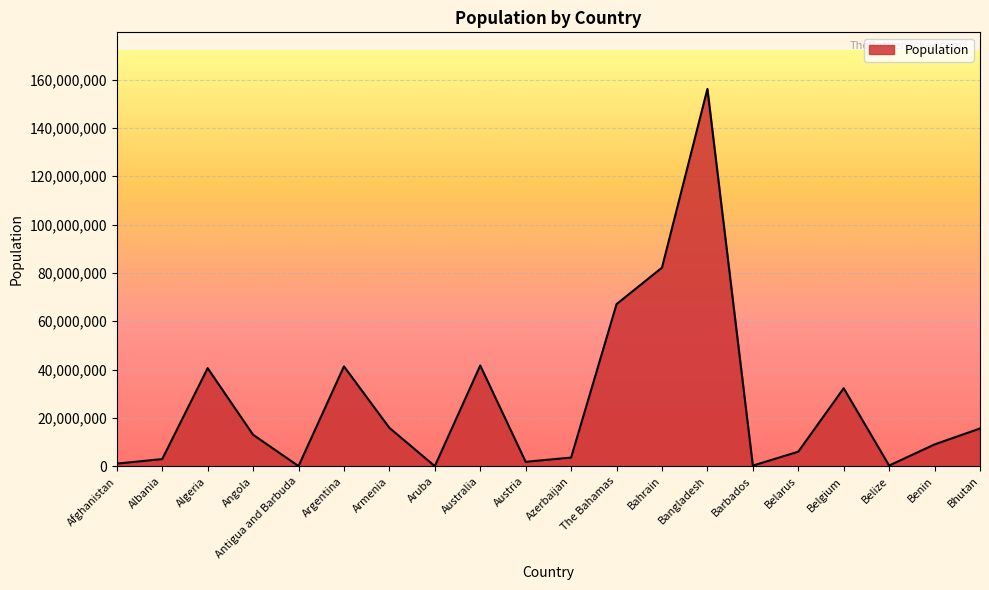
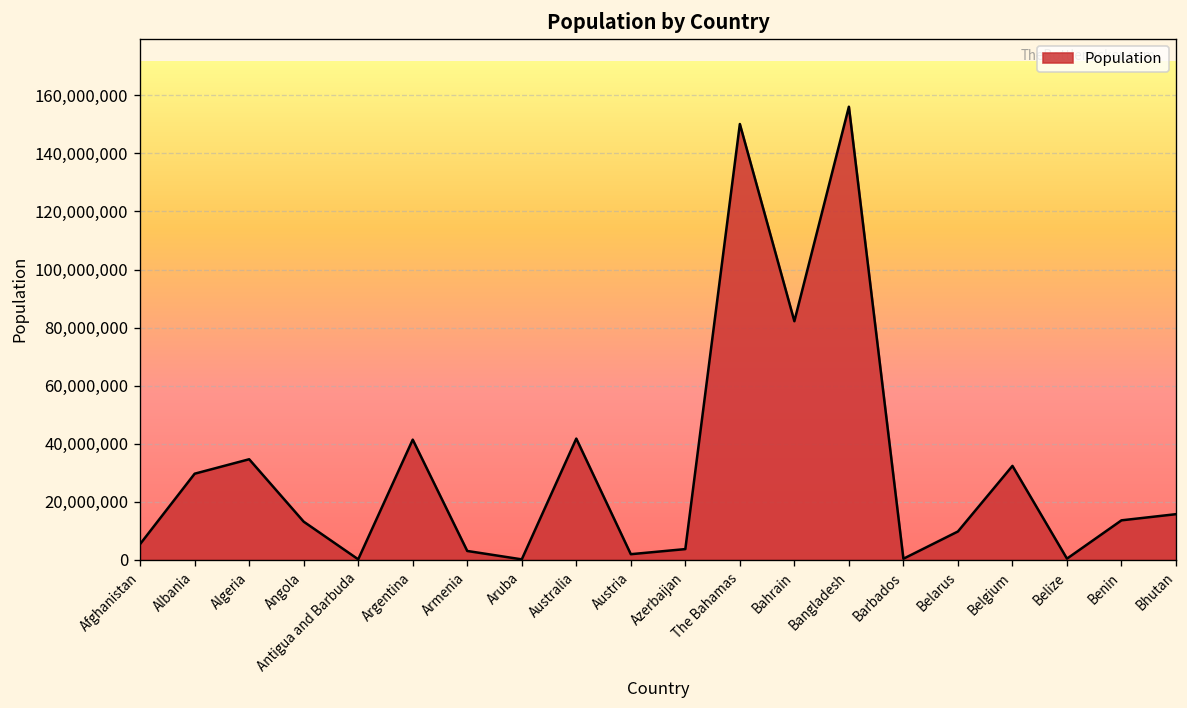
Afghanistan: 1,000,000 -> 5,000,000
Albania: 3,000,000 -> 30,000,000
Algeria: 41,000,000 -> 35,000,000
Armenia: 16,000,000 -> 3,000,000
The Bahamas: 67,000,000 -> 150,000,000
Belarus: 6,000,000 -> 10,000,000
Benin: 9,000,000 -> 14,000,000
